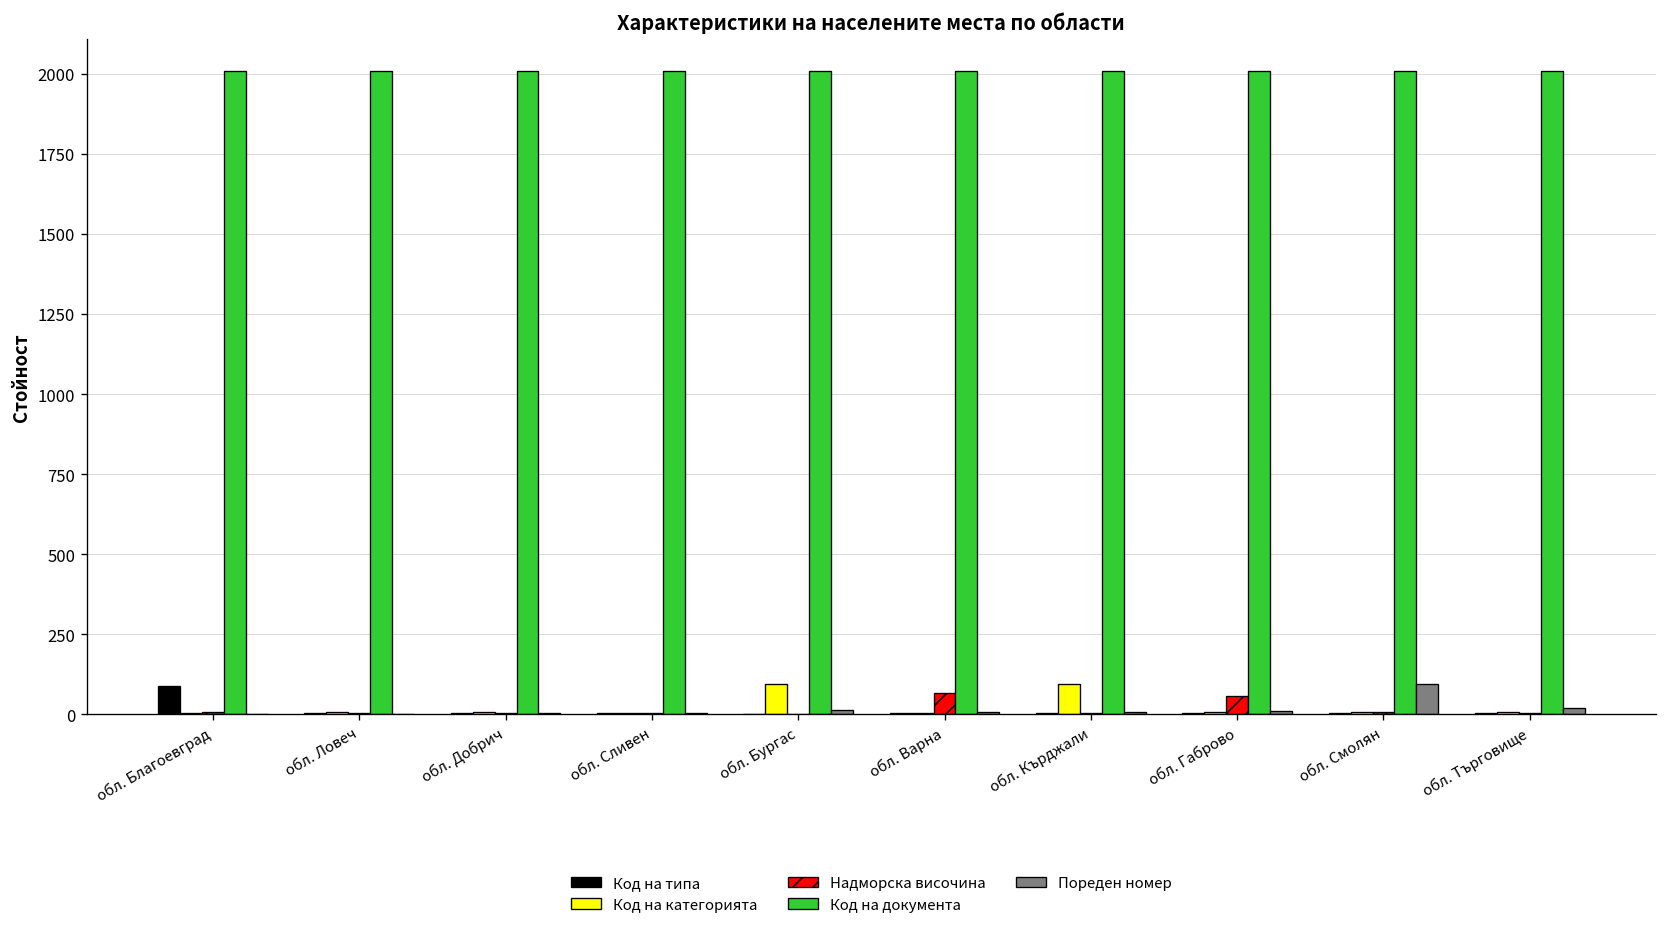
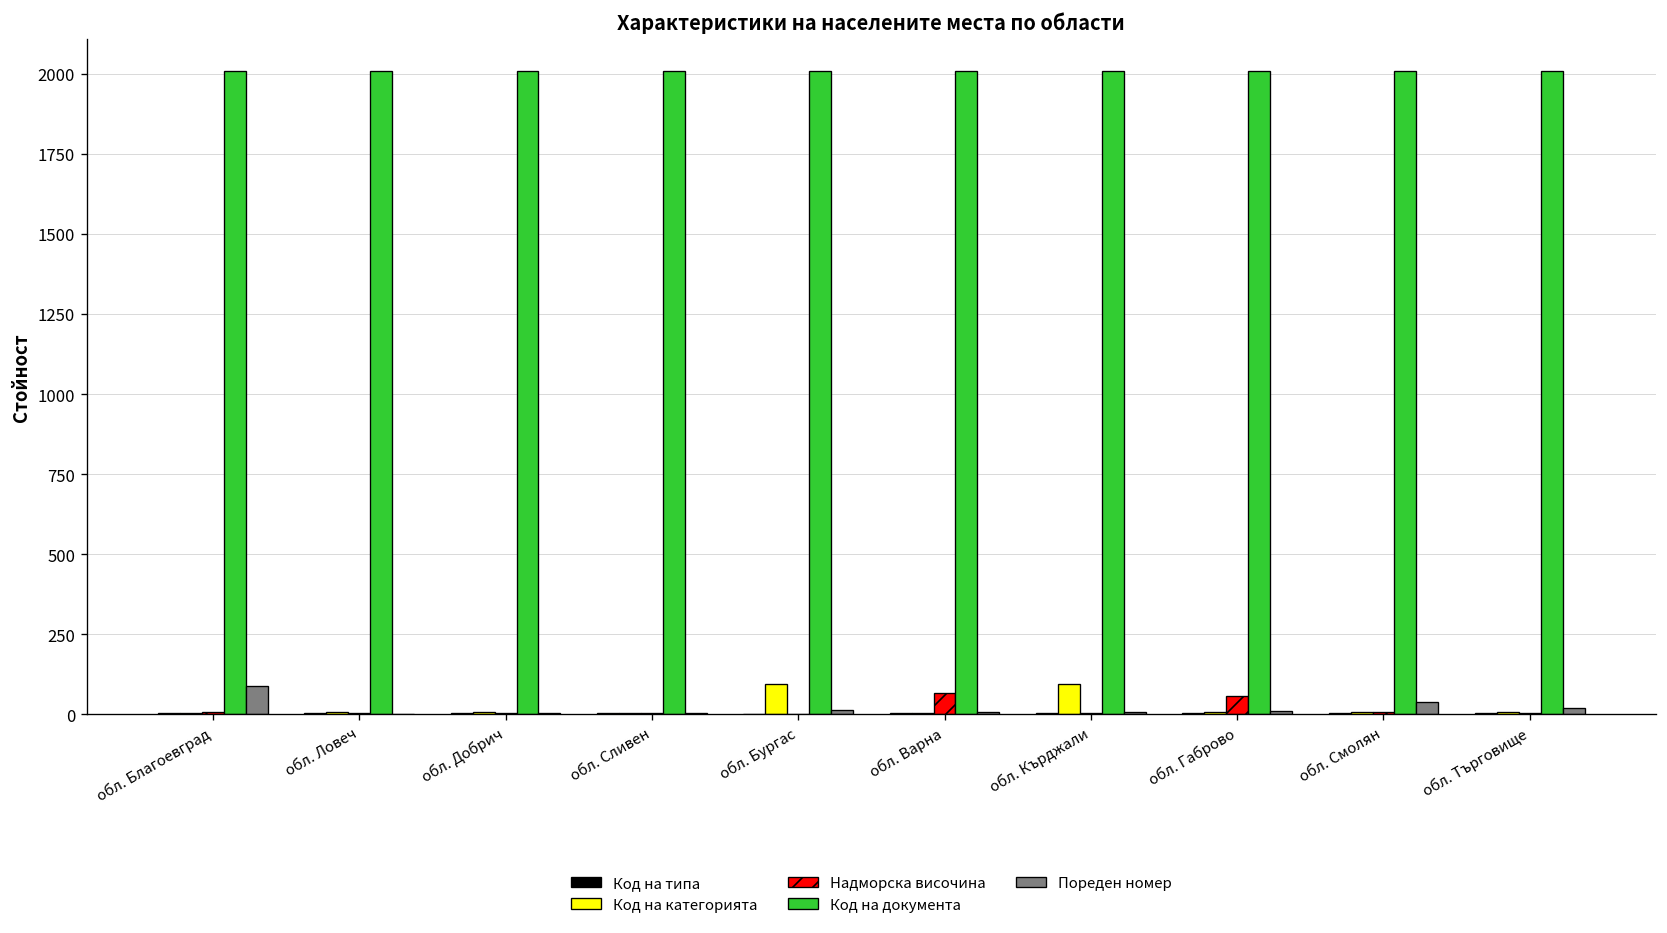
Код на типа, обл. Благоевград: 90 -> 0
Пореден номер, обл. Благоевград: 0 -> 90
Пореден номер, обл. Смолян: 100 -> 40
